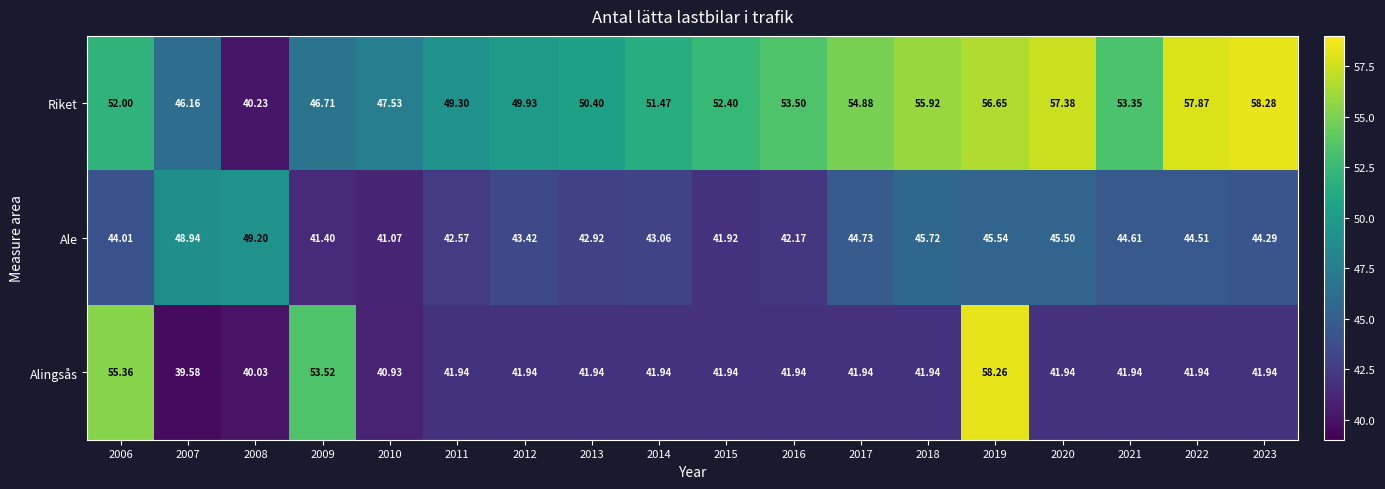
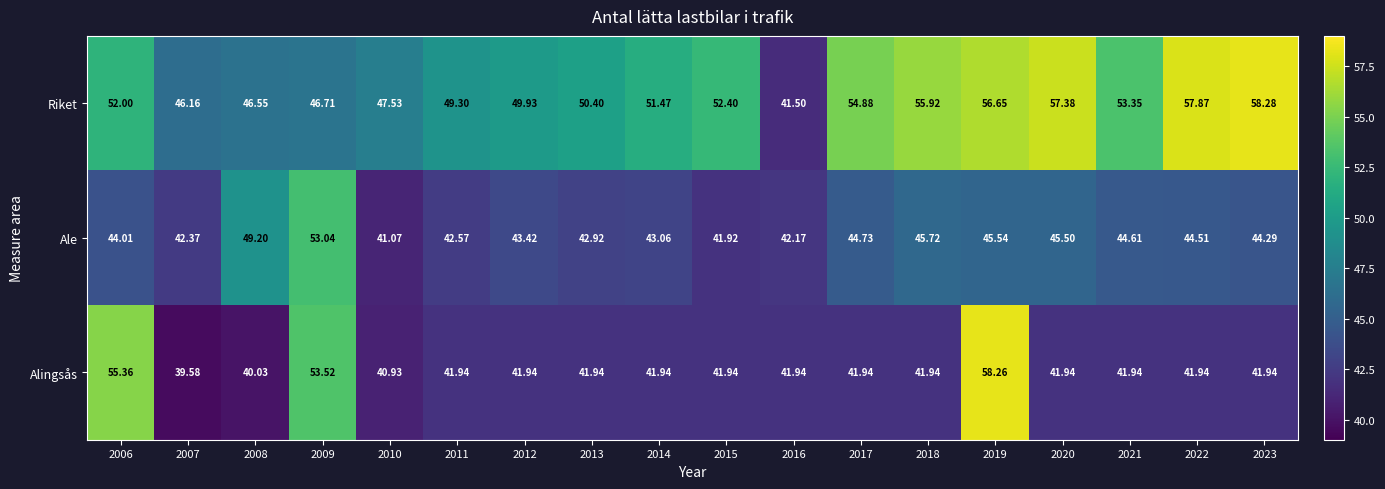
Riket, 2008: 40.23 -> 46.55
Riket, 2016: 53.50 -> 41.50
Ale, 2007: 48.94 -> 42.37
Ale, 2009: 41.40 -> 53.04
